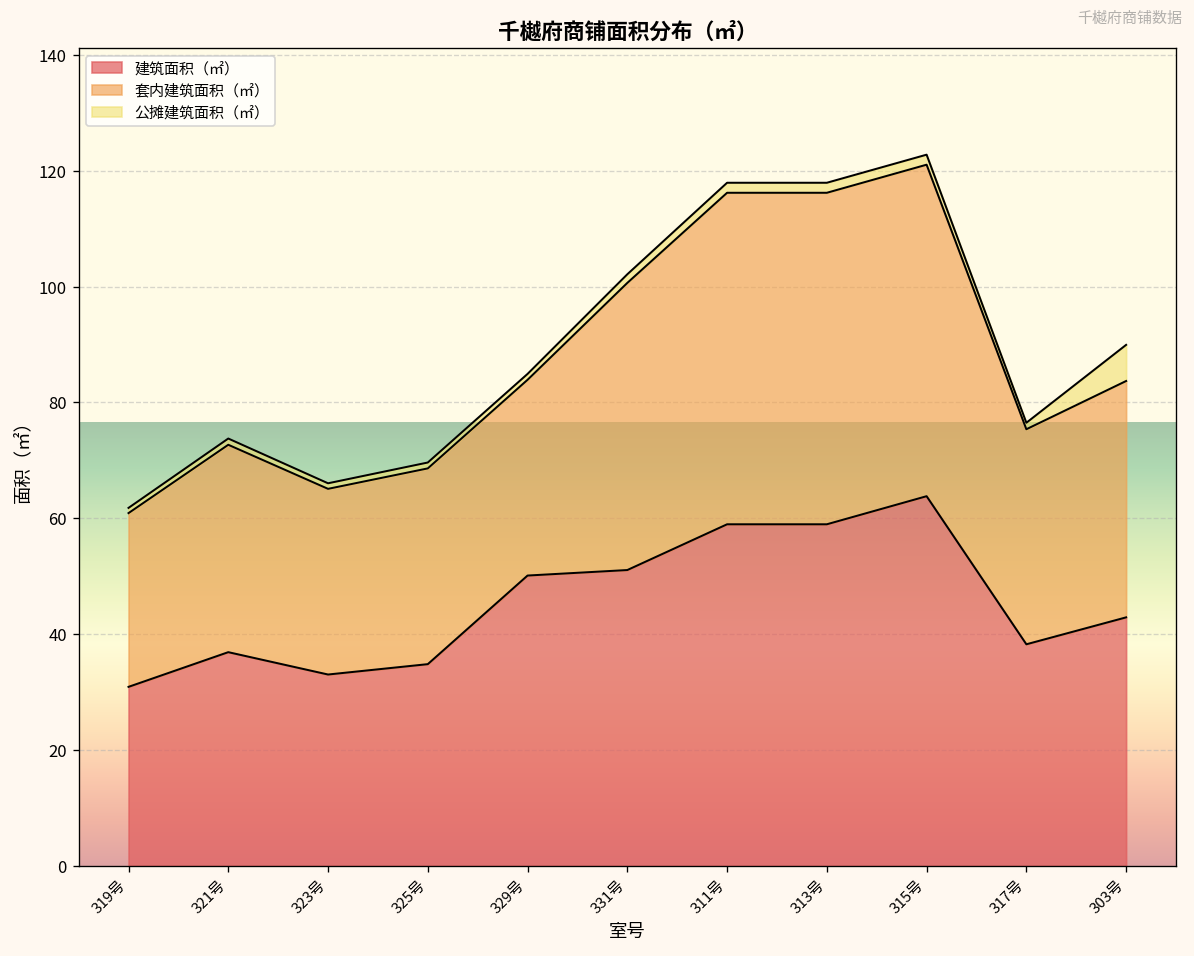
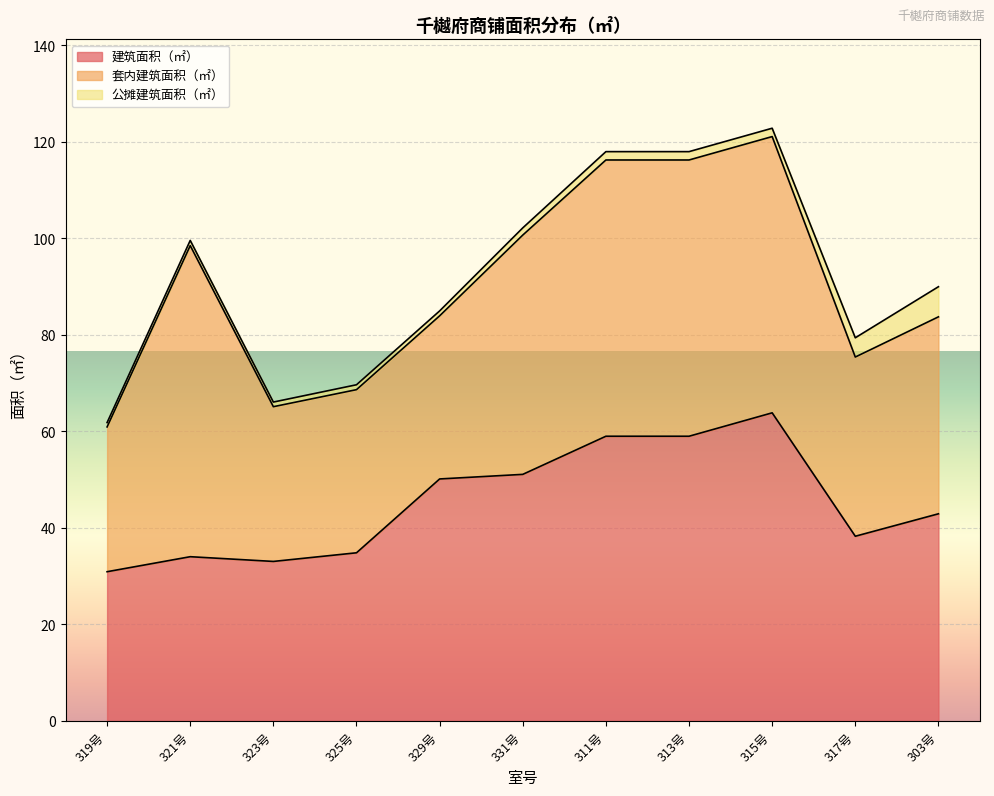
建筑面积（㎡）, 321号: 37 -> 34
套内建筑面积（㎡）, 321号: 36 -> 64
公摊建筑面积（㎡）, 317号: 1 -> 4
